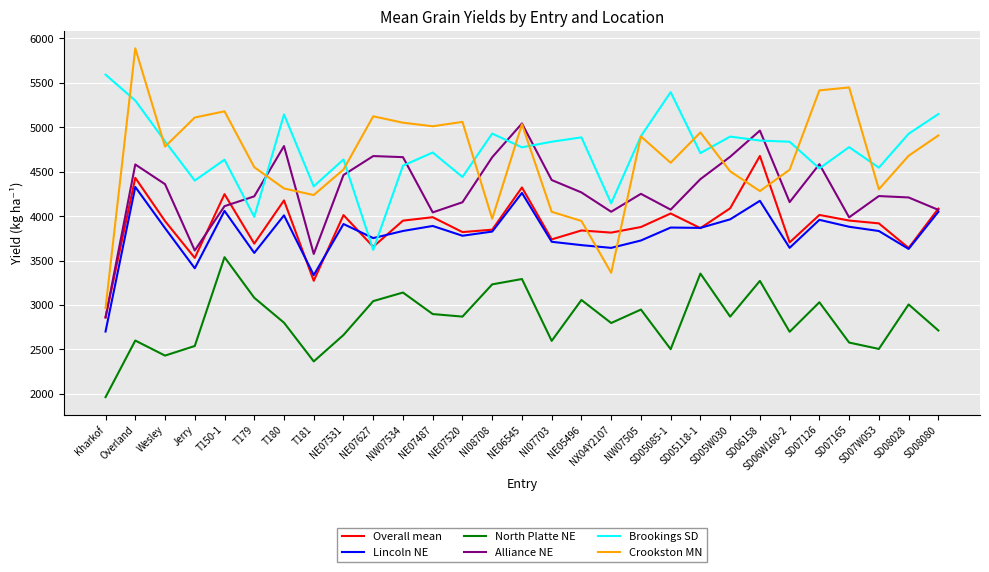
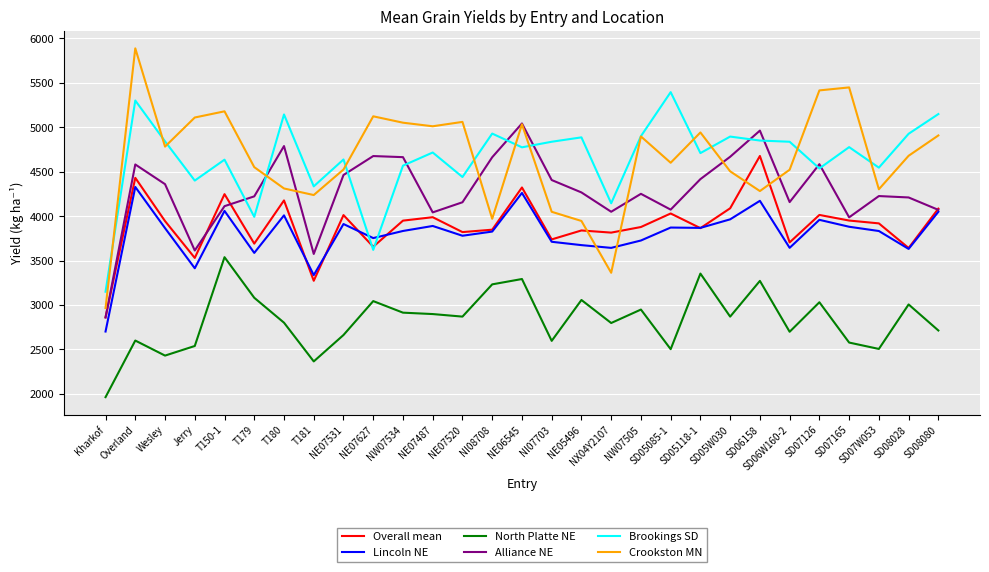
Brookings SD, Kharkof: 5600 -> 3100
North Platte NE, NW07534: 3100 -> 2900
